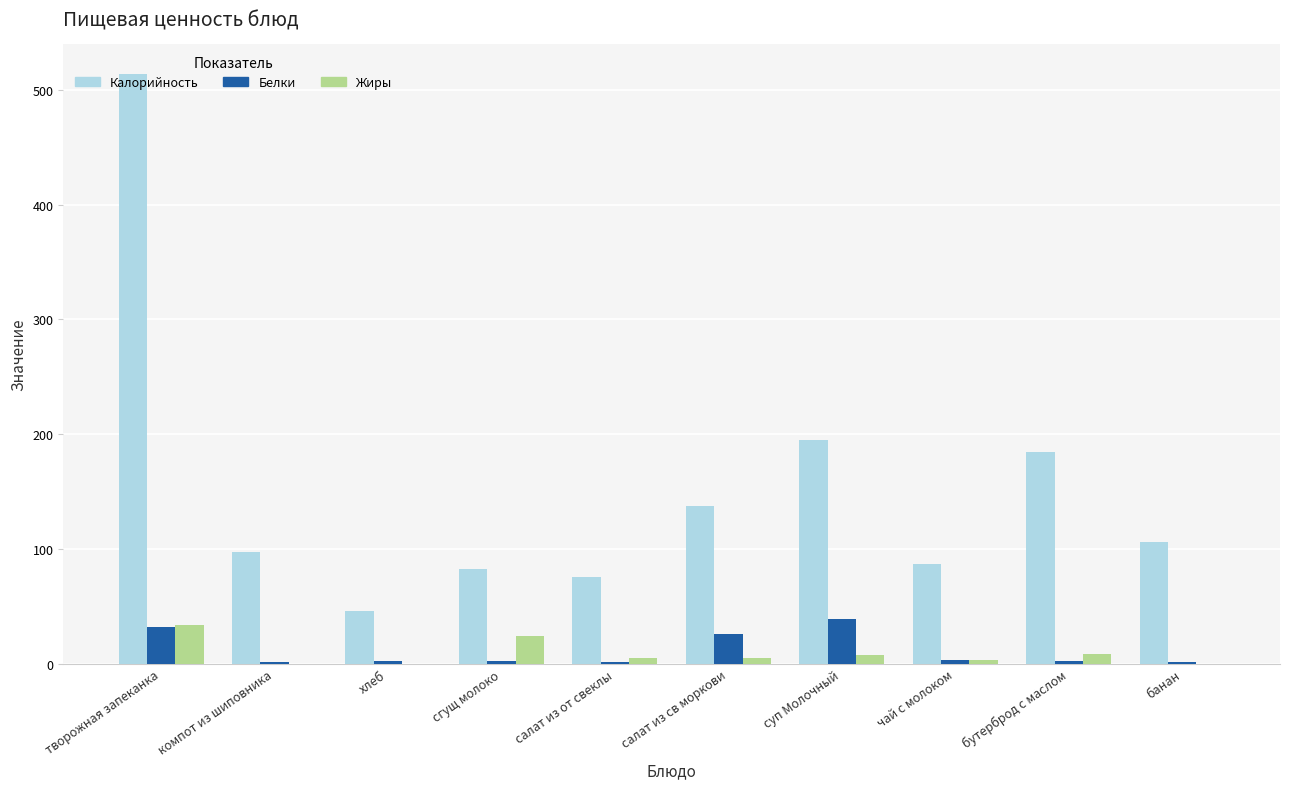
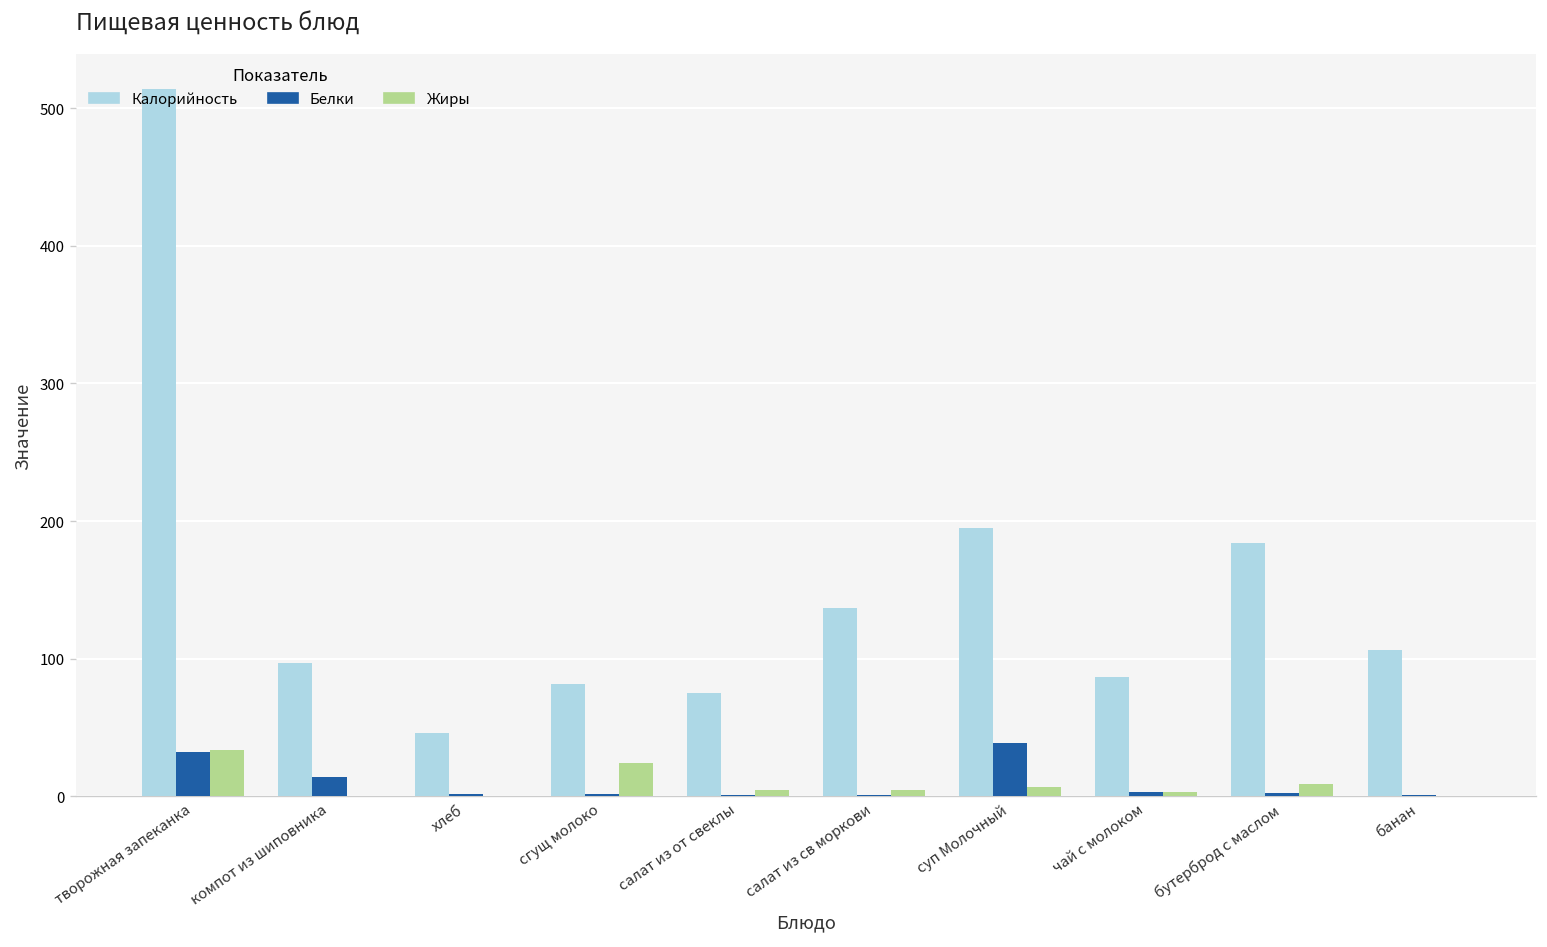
Белки, компот из шиповника: 1 -> 14
Белки, салат из св моркови: 26 -> 1
